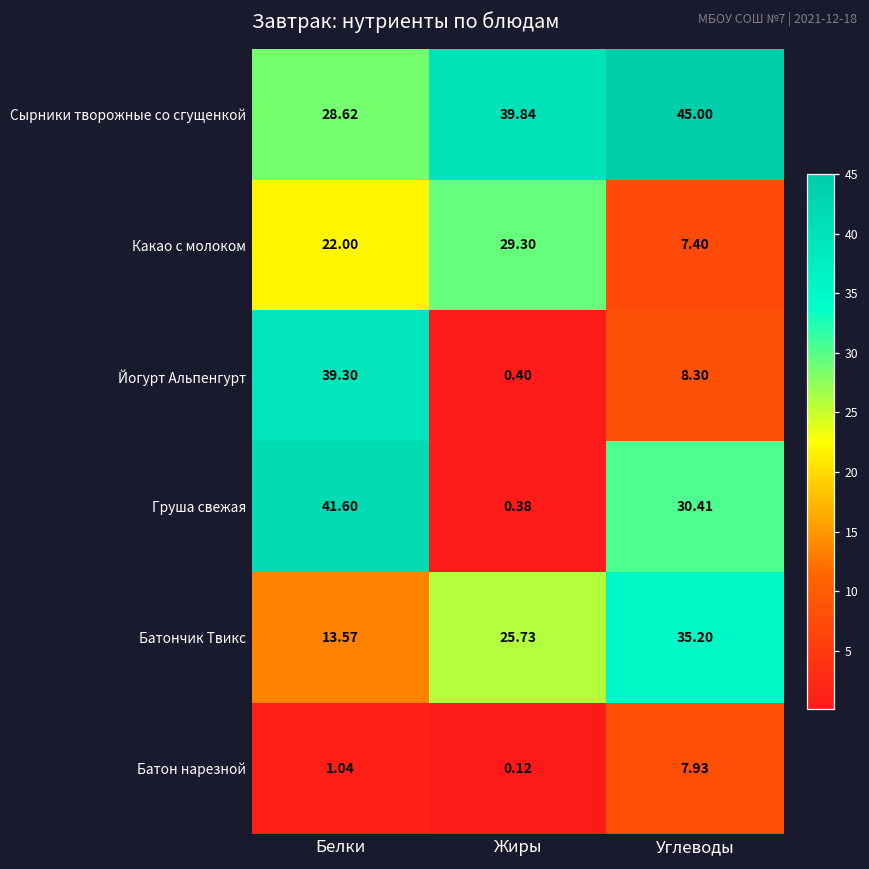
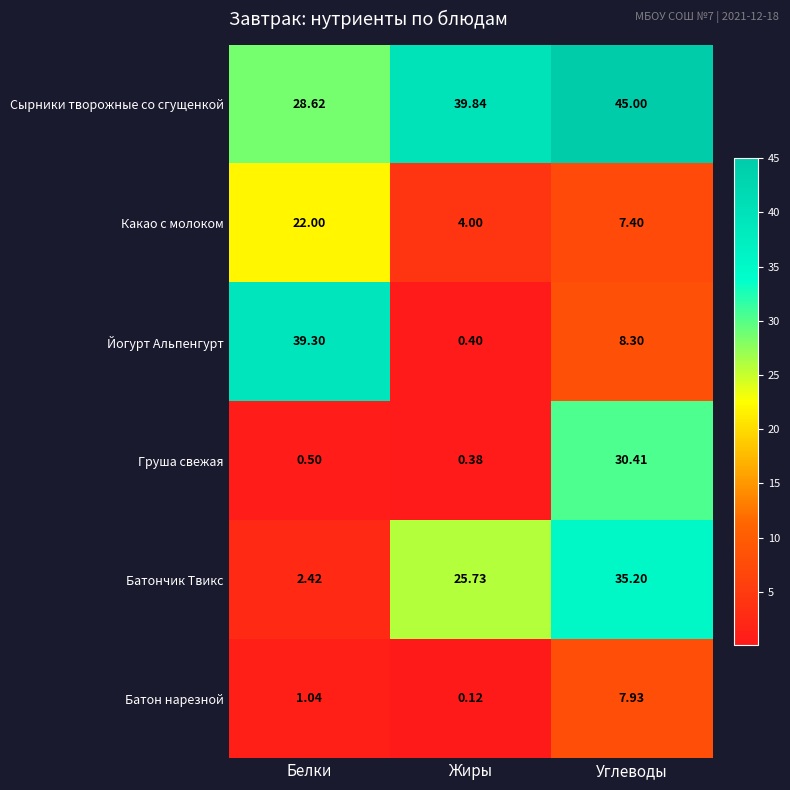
Какао с молоком, Жиры: 29.30 -> 4.00
Груша свежая, Белки: 41.60 -> 0.50
Батончик Твикс, Белки: 13.57 -> 2.42
